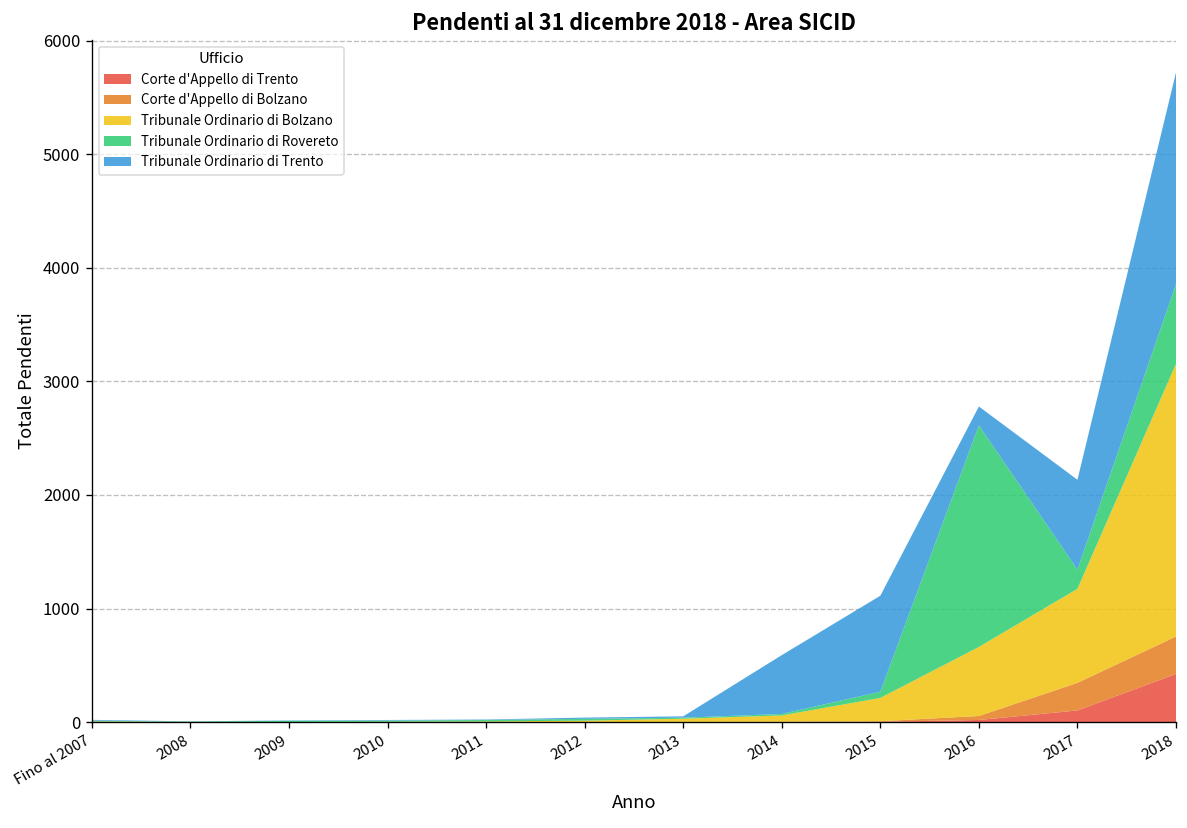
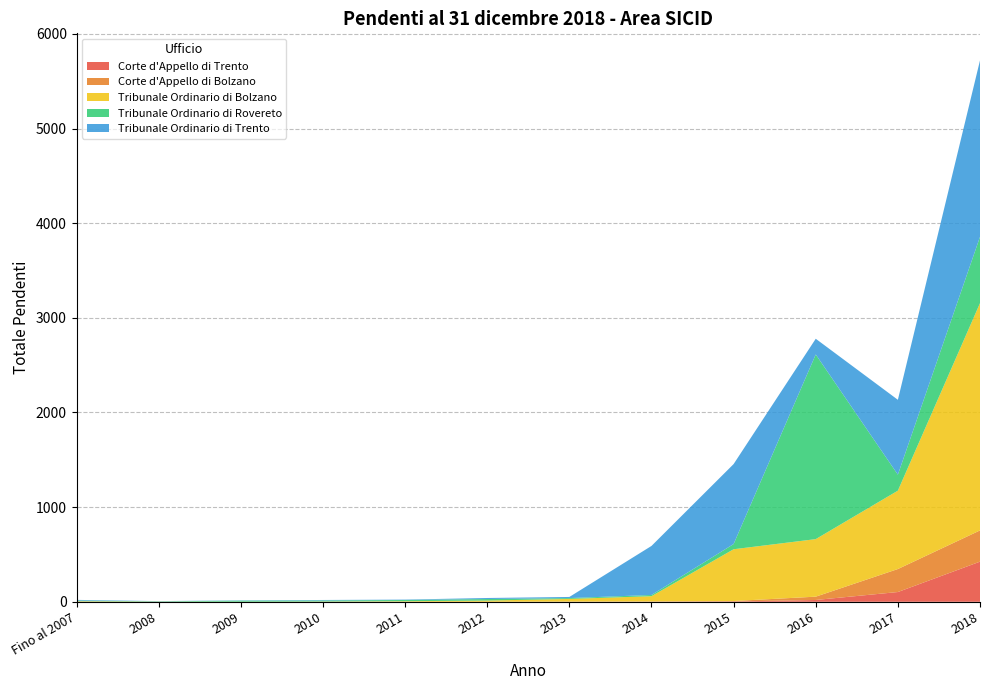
Tribunale Ordinario di Bolzano, 2015: 200 -> 500
